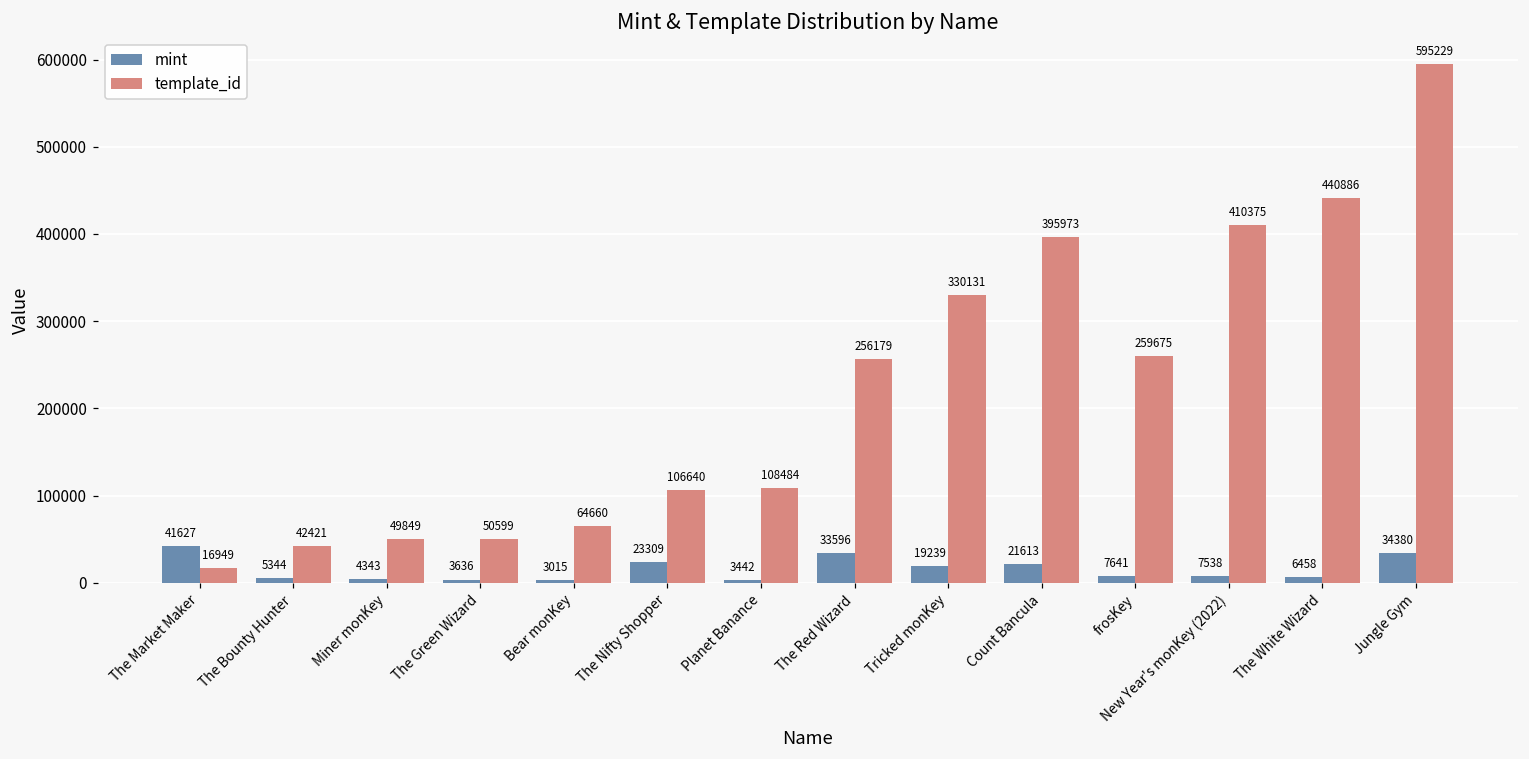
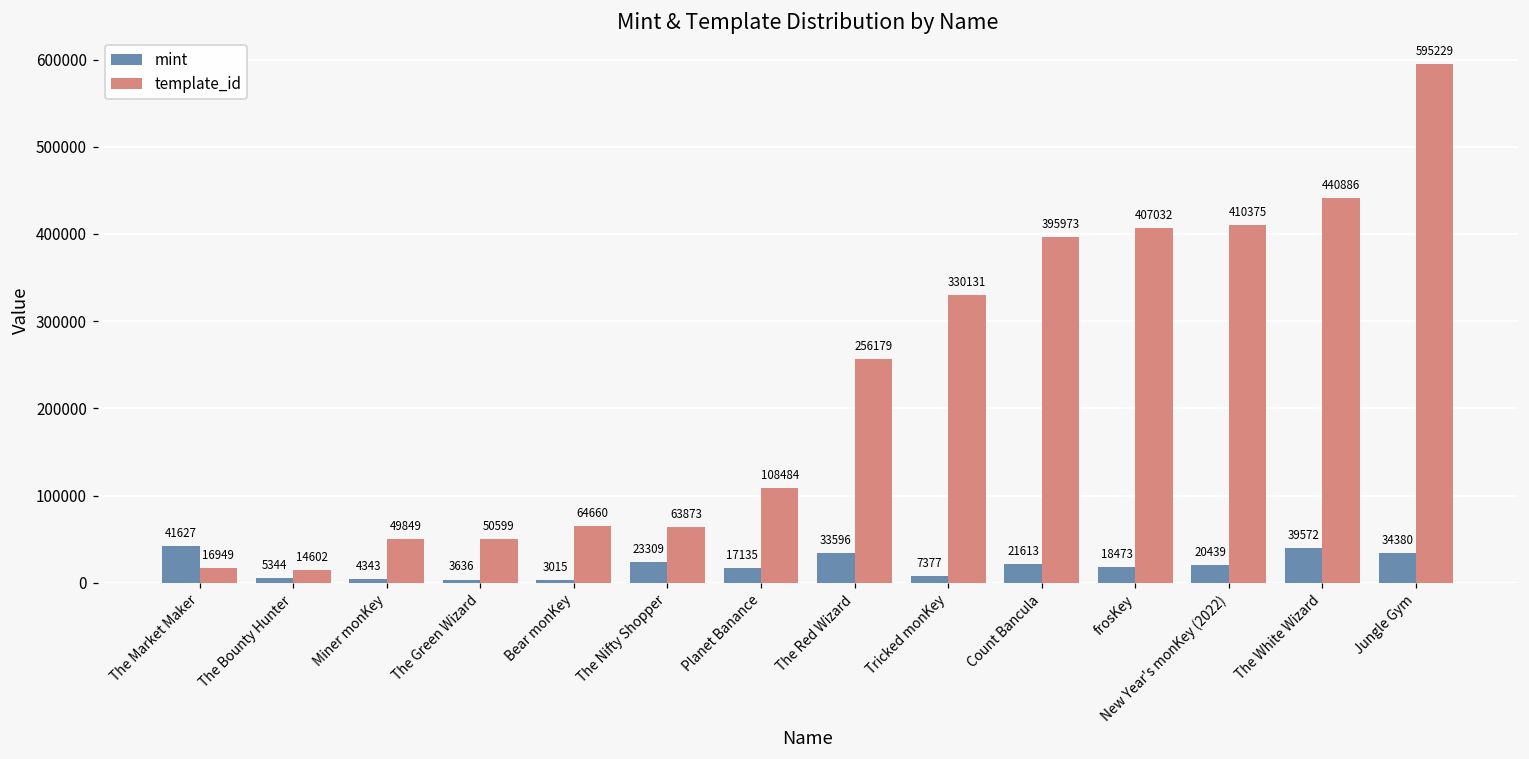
template_id, The Bounty Hunter: 42421 -> 14602
template_id, The Nifty Shopper: 106640 -> 63873
mint, Planet Banance: 3442 -> 17135
mint, Tricked monKey: 19239 -> 7377
mint, frosKey: 7641 -> 18473
template_id, frosKey: 259675 -> 407032
mint, New Year's monKey (2022): 7538 -> 20439
mint, The White Wizard: 6458 -> 39572
